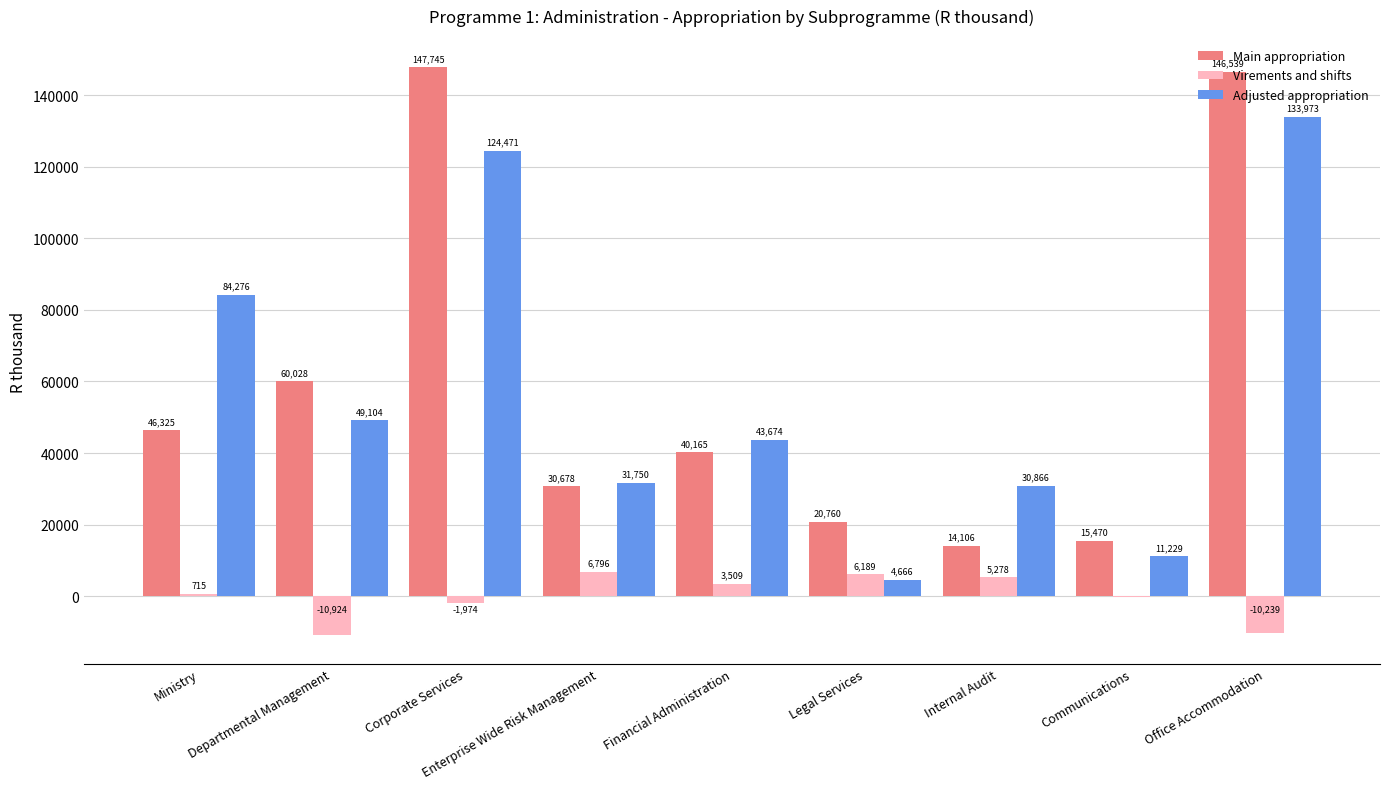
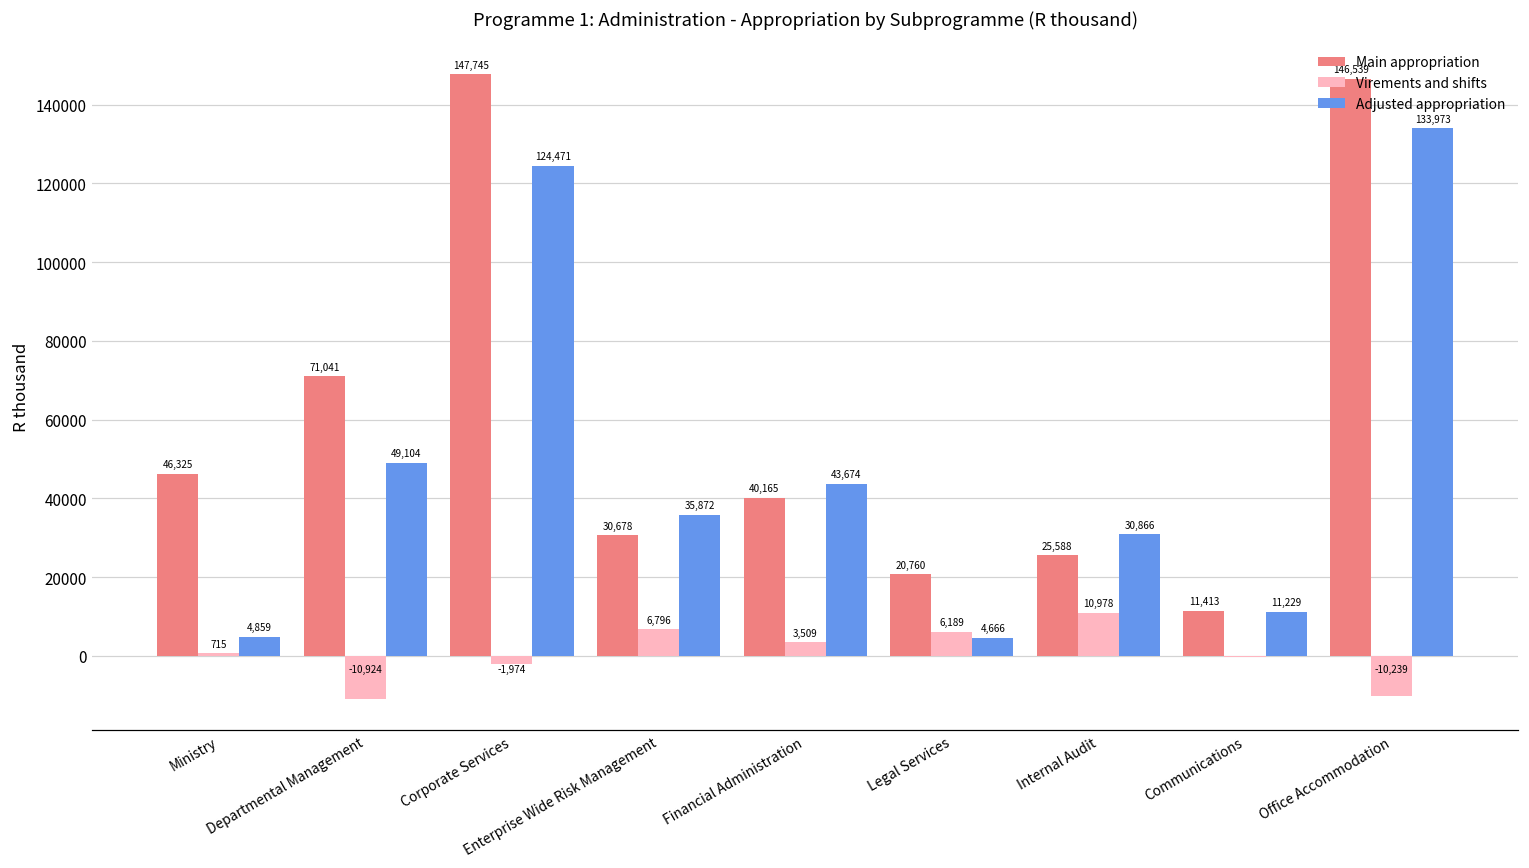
Adjusted appropriation, Ministry: 84,276 -> 4,859
Main appropriation, Departmental Management: 60,028 -> 71,041
Adjusted appropriation, Enterprise Wide Risk Management: 31,750 -> 35,872
Main appropriation, Internal Audit: 14,106 -> 25,588
Virements and shifts, Internal Audit: 5,278 -> 10,978
Main appropriation, Communications: 15,470 -> 11,413
